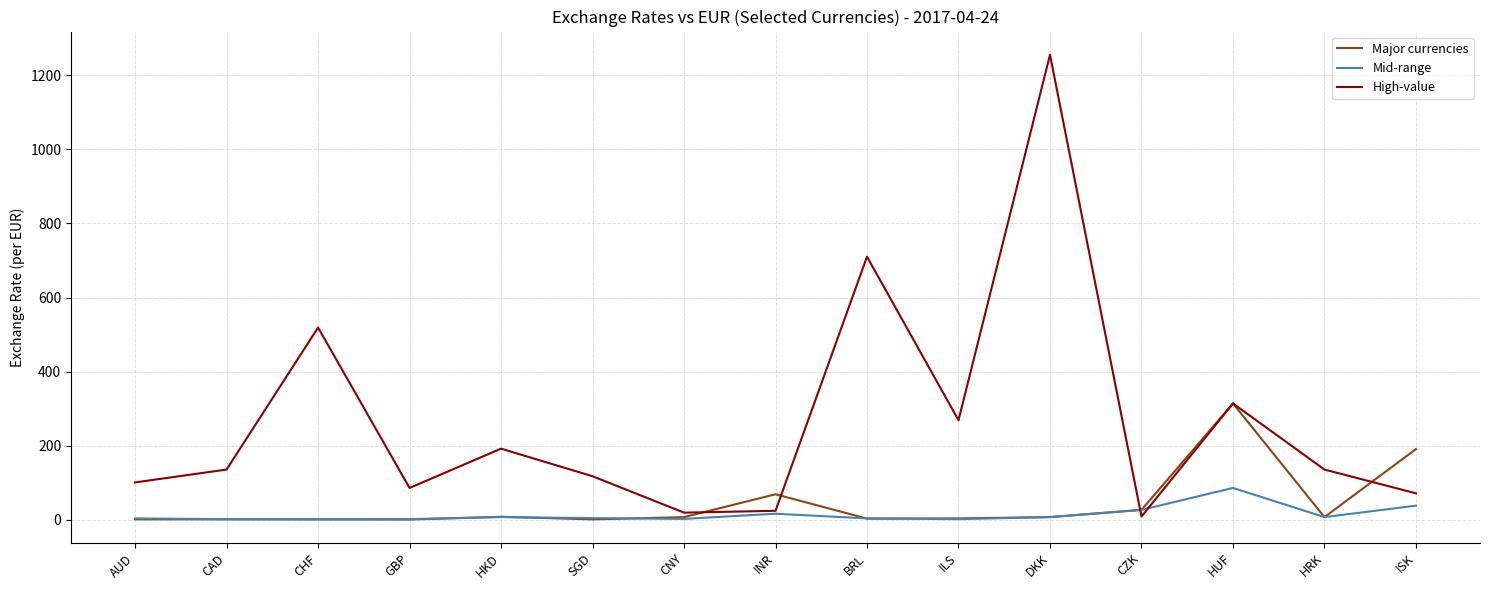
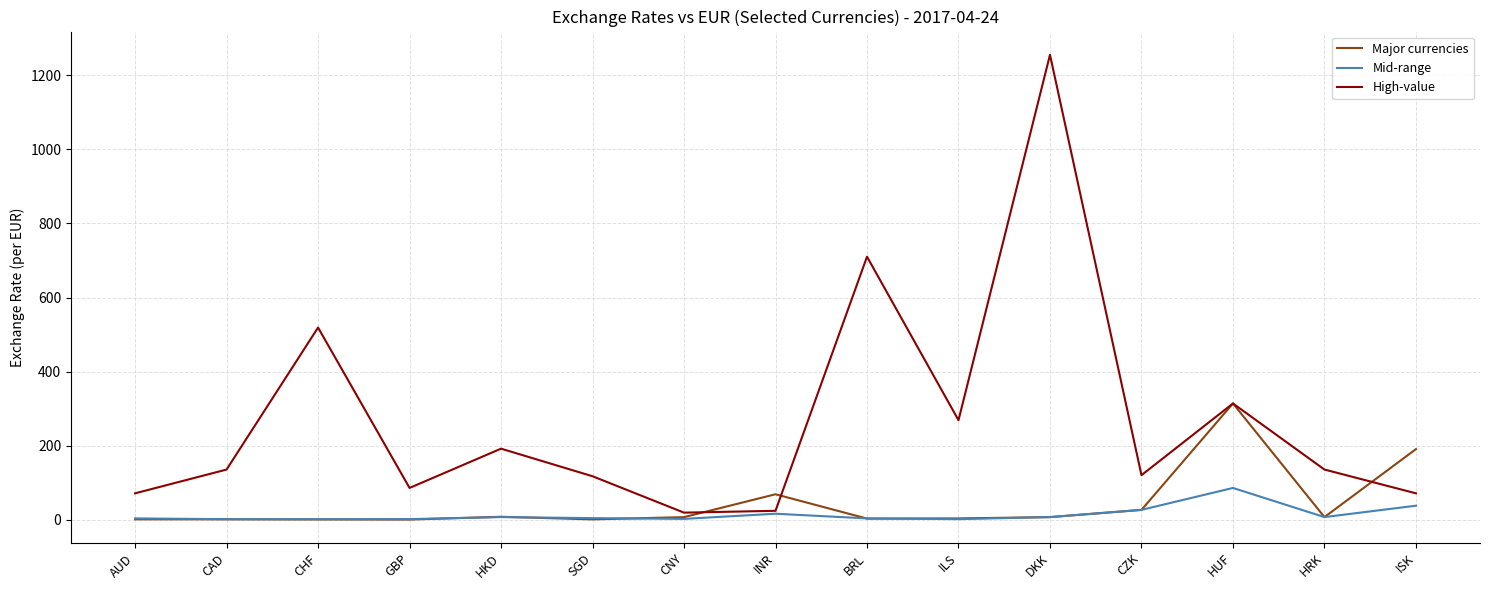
High-value, AUD: 100 -> 70
High-value, CZK: 10 -> 120
